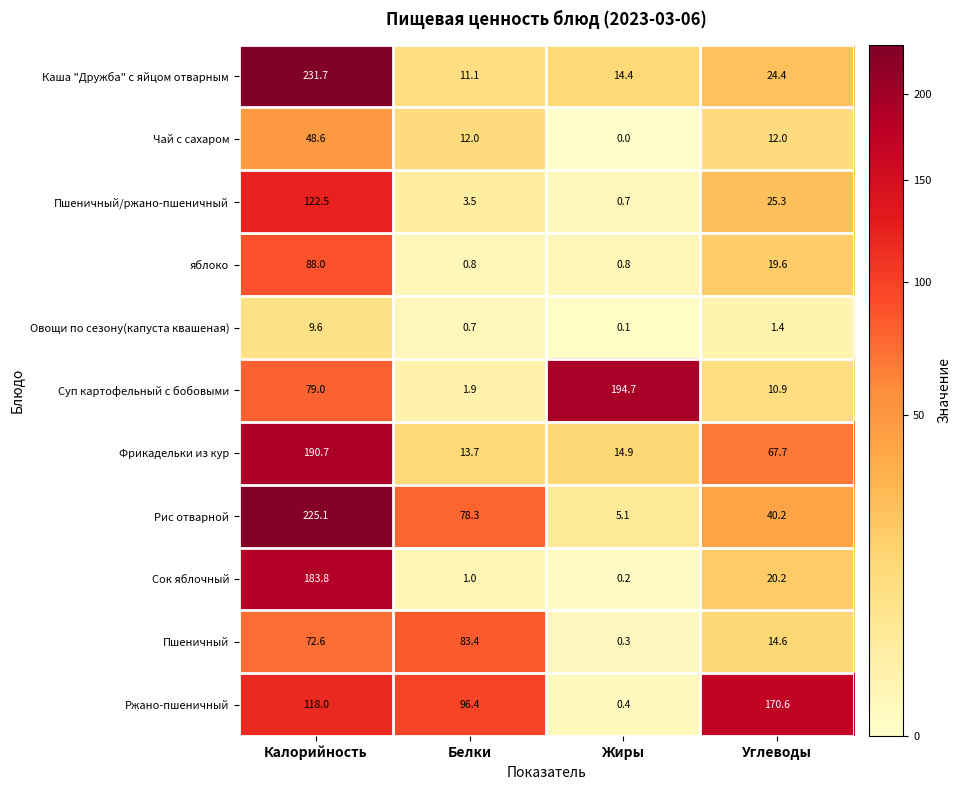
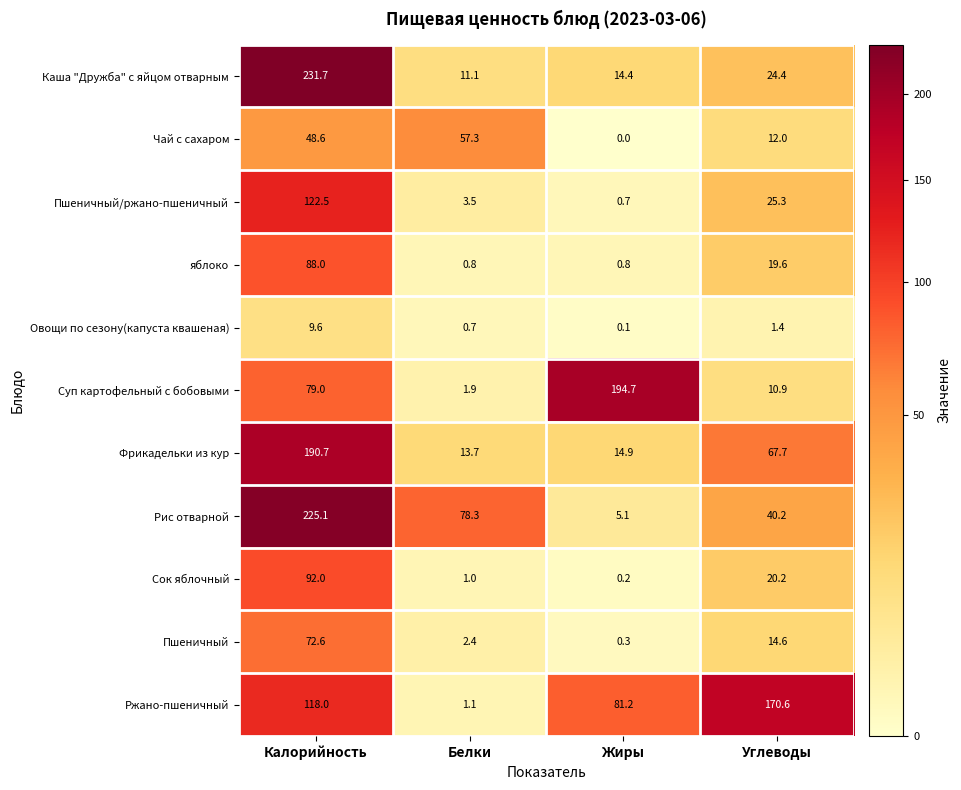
Чай с сахаром, Белки: 12.0 -> 57.3
Сок яблочный, Калорийность: 183.8 -> 92.0
Пшеничный, Белки: 83.4 -> 2.4
Ржано-пшеничный, Белки: 96.4 -> 1.1
Ржано-пшеничный, Жиры: 0.4 -> 81.2
